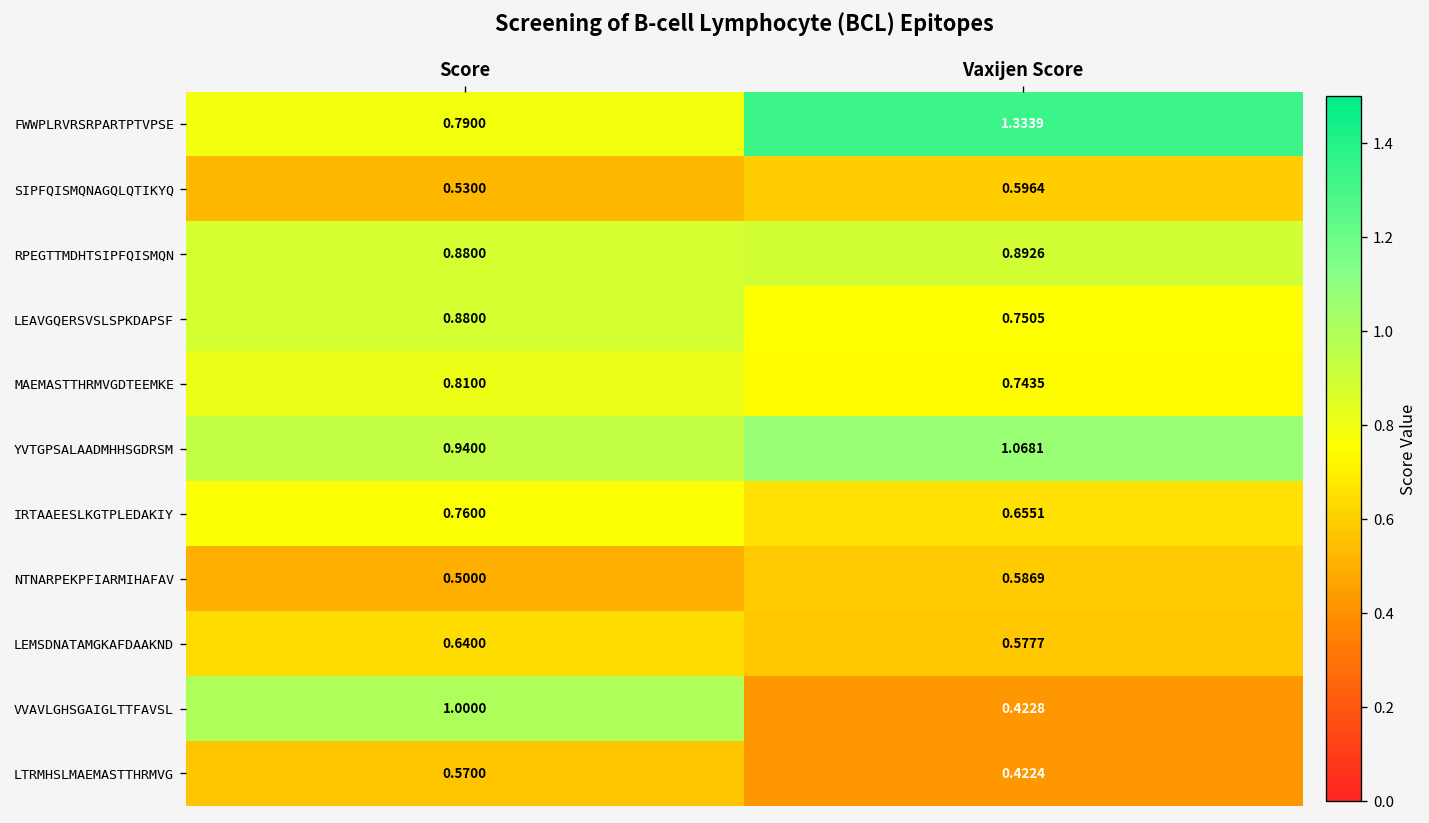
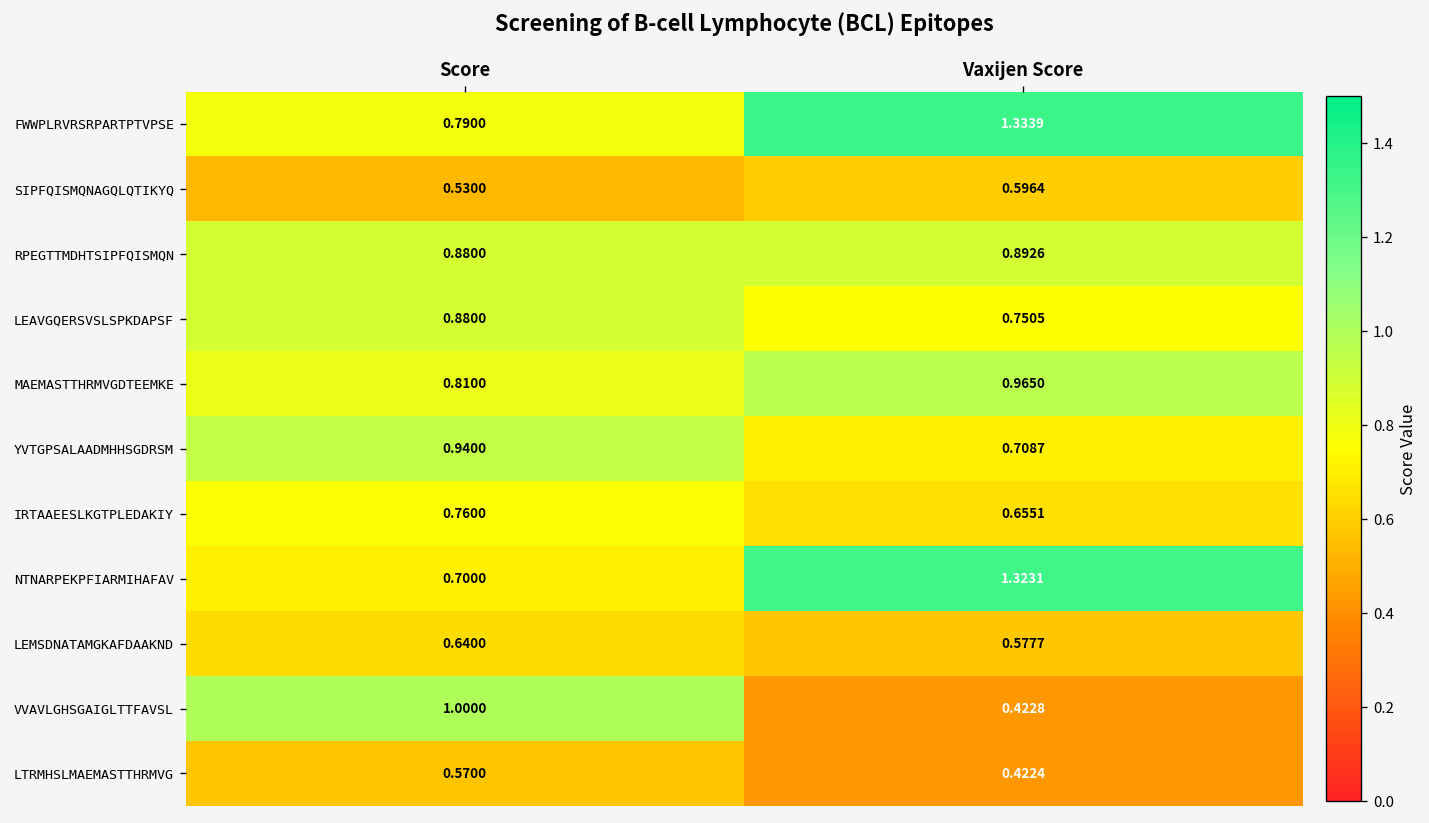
MAEMASTTHRMVGDTEEMKE, Vaxijen Score: 0.7435 -> 0.9650
YVTGPSALAADMHHSGDRSM, Vaxijen Score: 1.0681 -> 0.7087
NTNARPEKPFIARMIHAFAV, Score: 0.5000 -> 0.7000
NTNARPEKPFIARMIHAFAV, Vaxijen Score: 0.5869 -> 1.3231
